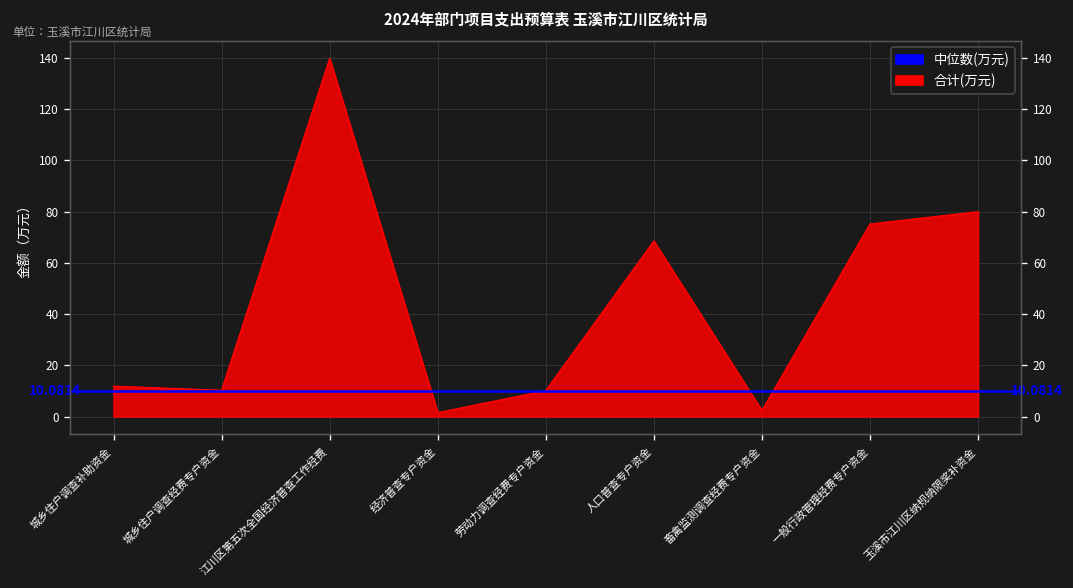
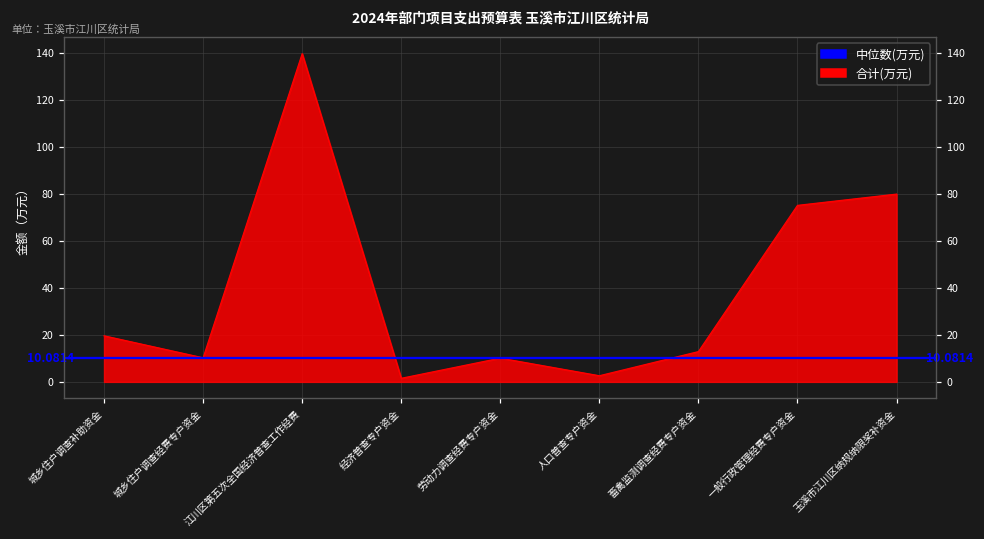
城乡住户调查补助资金: 12 -> 20
人口普查专户资金: 68 -> 3
畜禽监测调查经费专户资金: 2 -> 13
